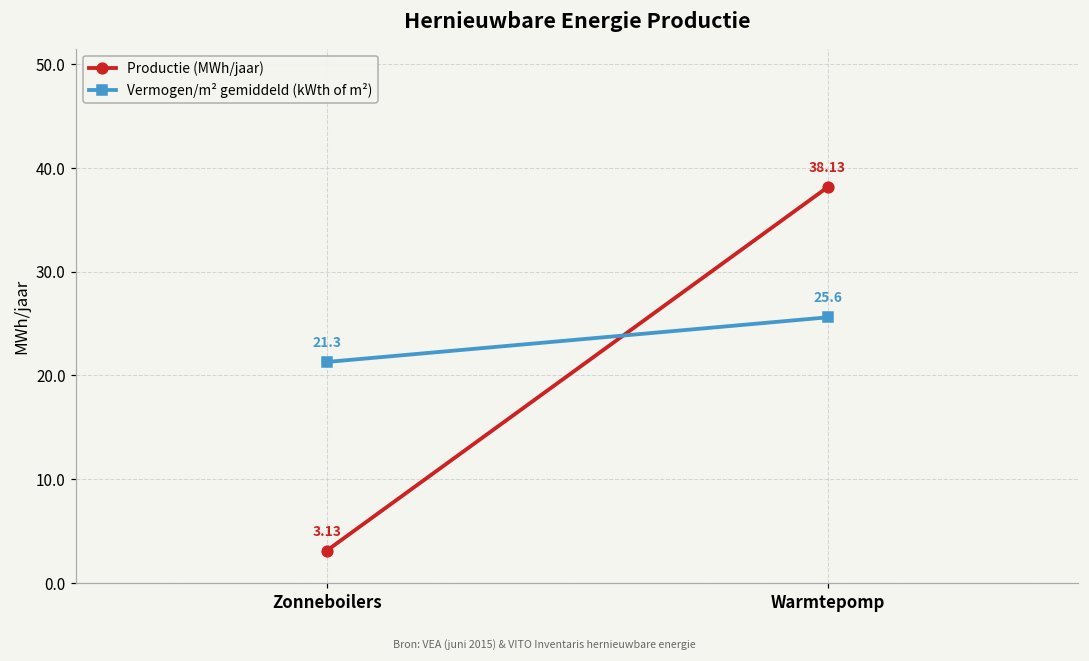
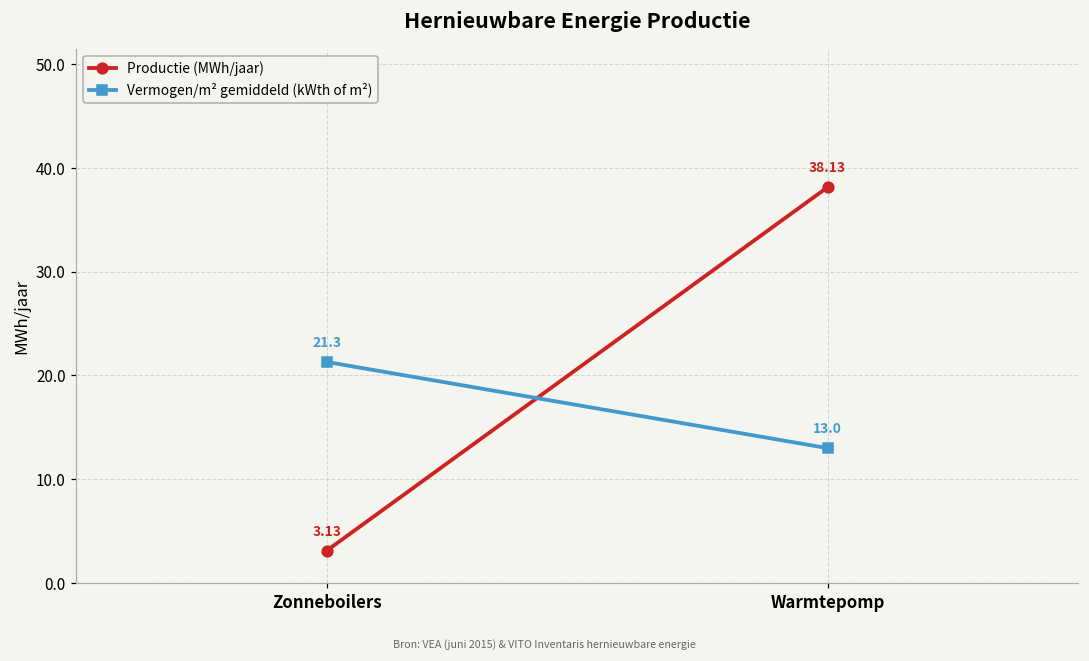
Vermogen/m² gemiddeld (kWth of m²), Warmtepomp: 25.6 -> 13.0
